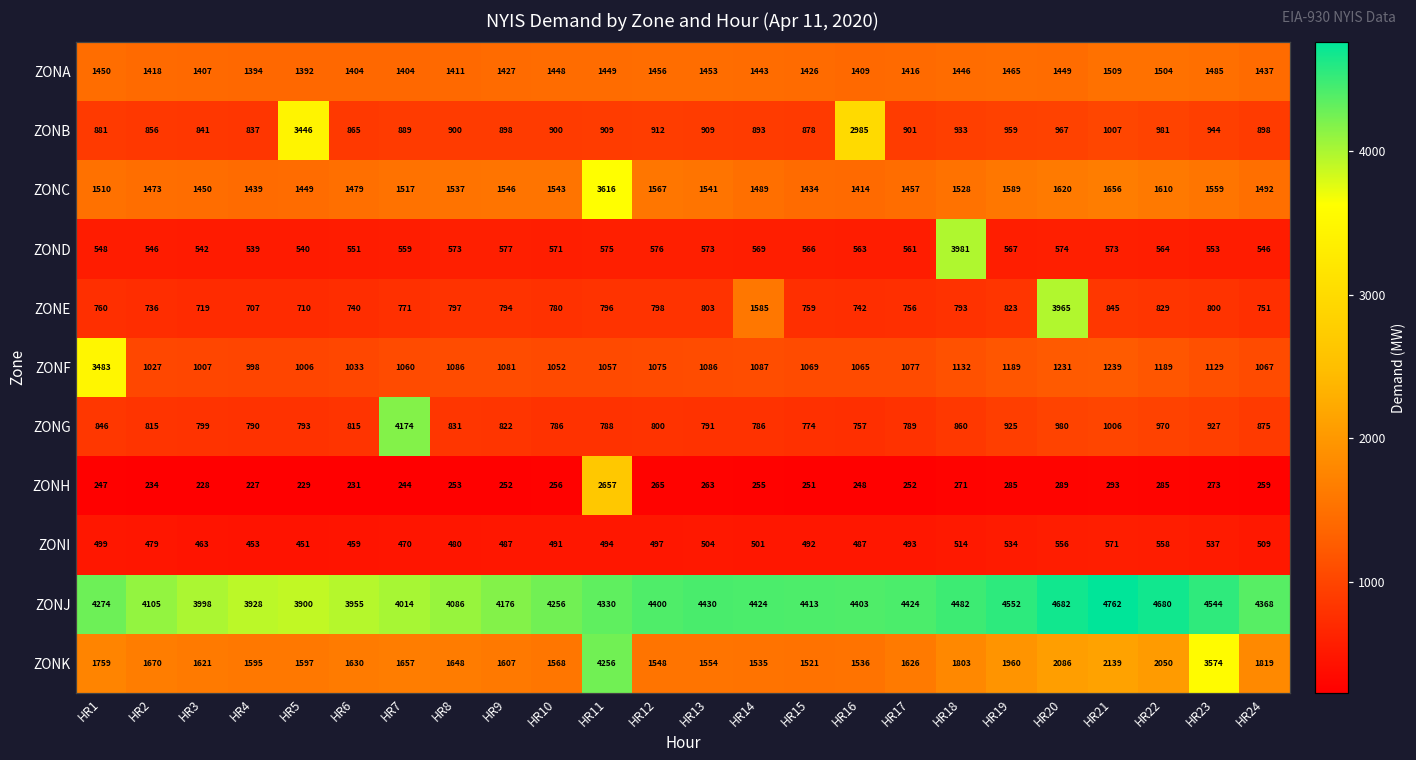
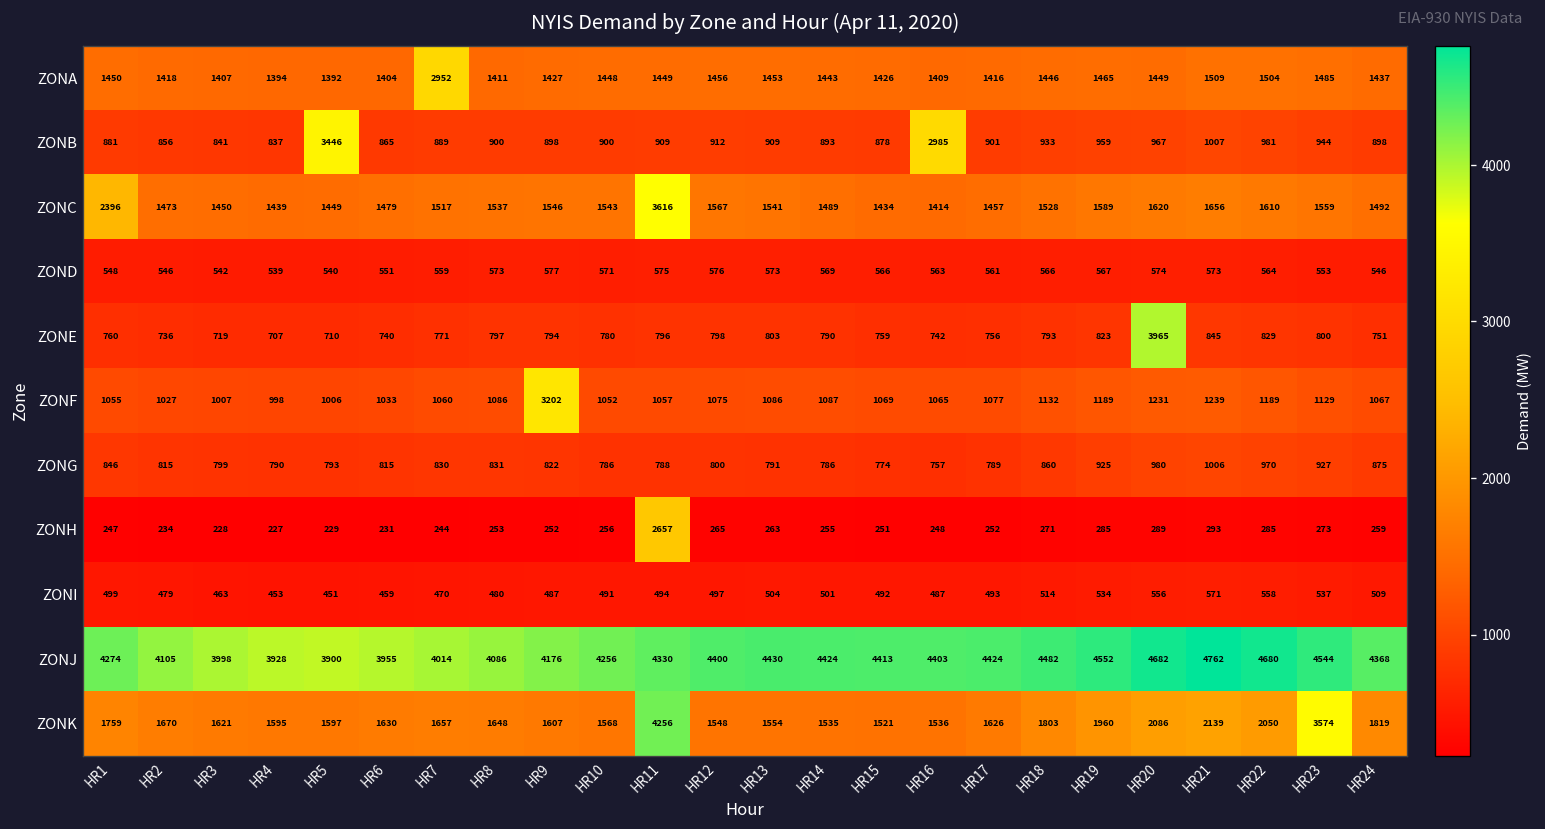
ZONA, HR7: 1404 -> 2952
ZONC, HR1: 1510 -> 2396
ZOND, HR18: 3981 -> 566
ZONE, HR14: 1585 -> 790
ZONF, HR1: 3483 -> 1055
ZONF, HR9: 1081 -> 3202
ZONG, HR7: 4174 -> 830
